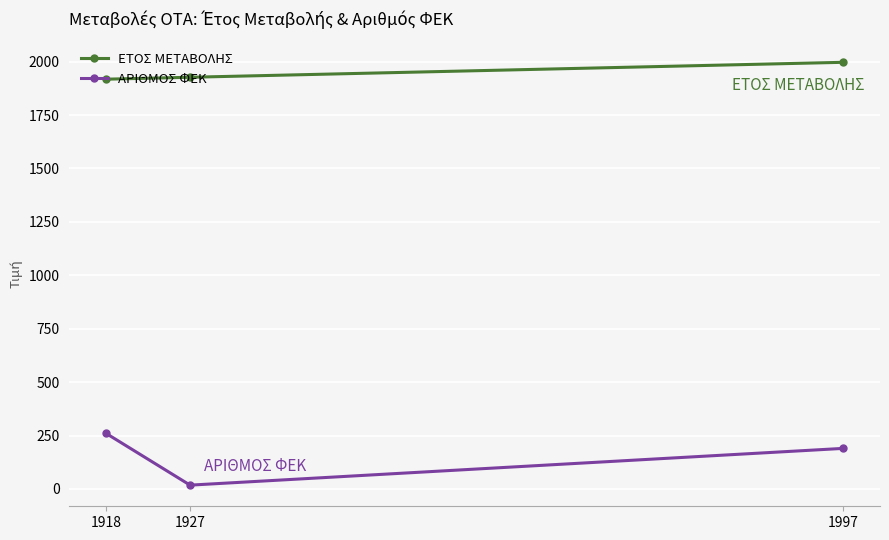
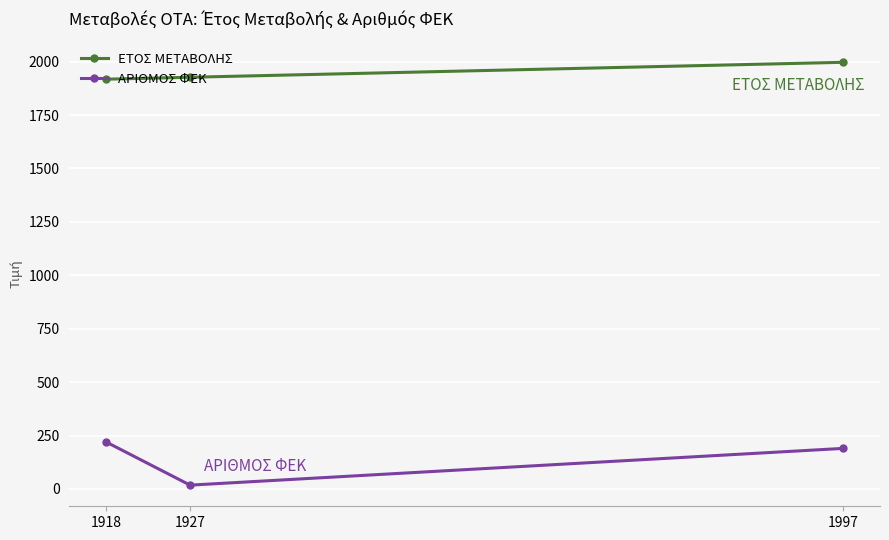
ΑΡΙΘΜΟΣ ΦΕΚ, 1918: 260 -> 220
